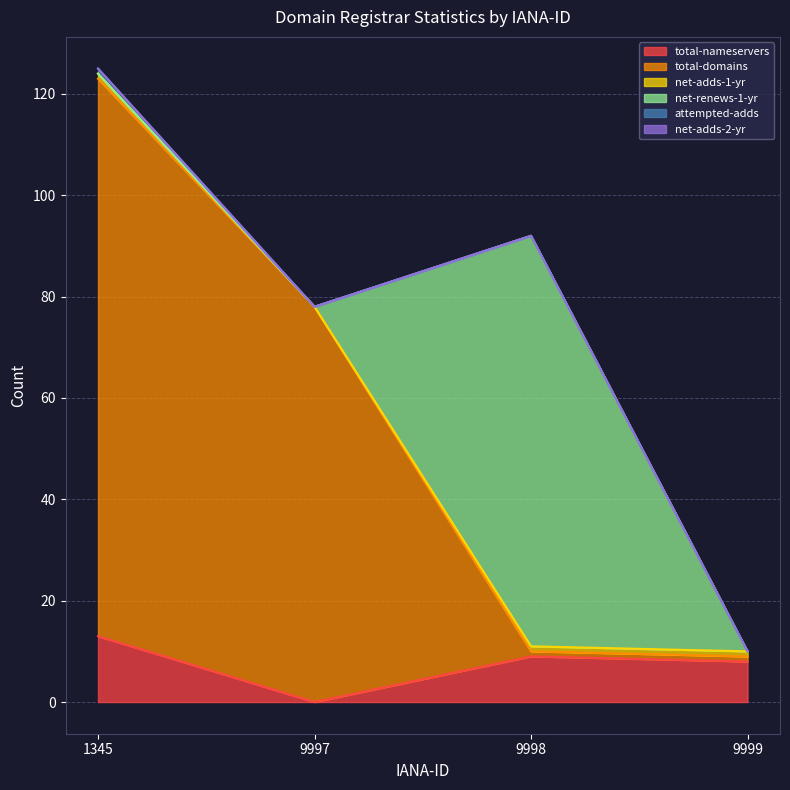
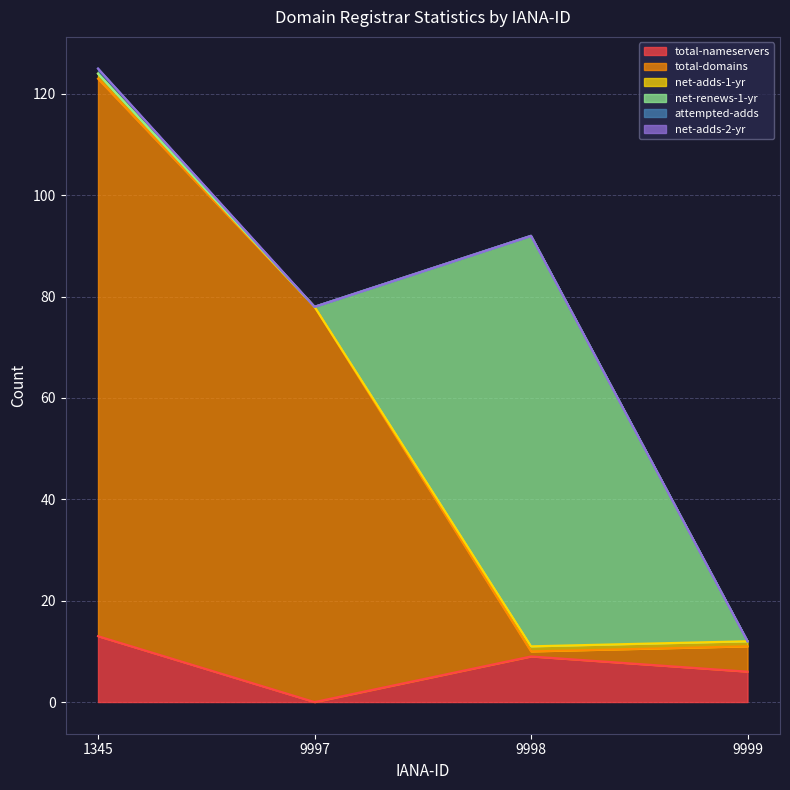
total-nameservers, 9999: 8 -> 6
total-domains, 9999: 1 -> 5
